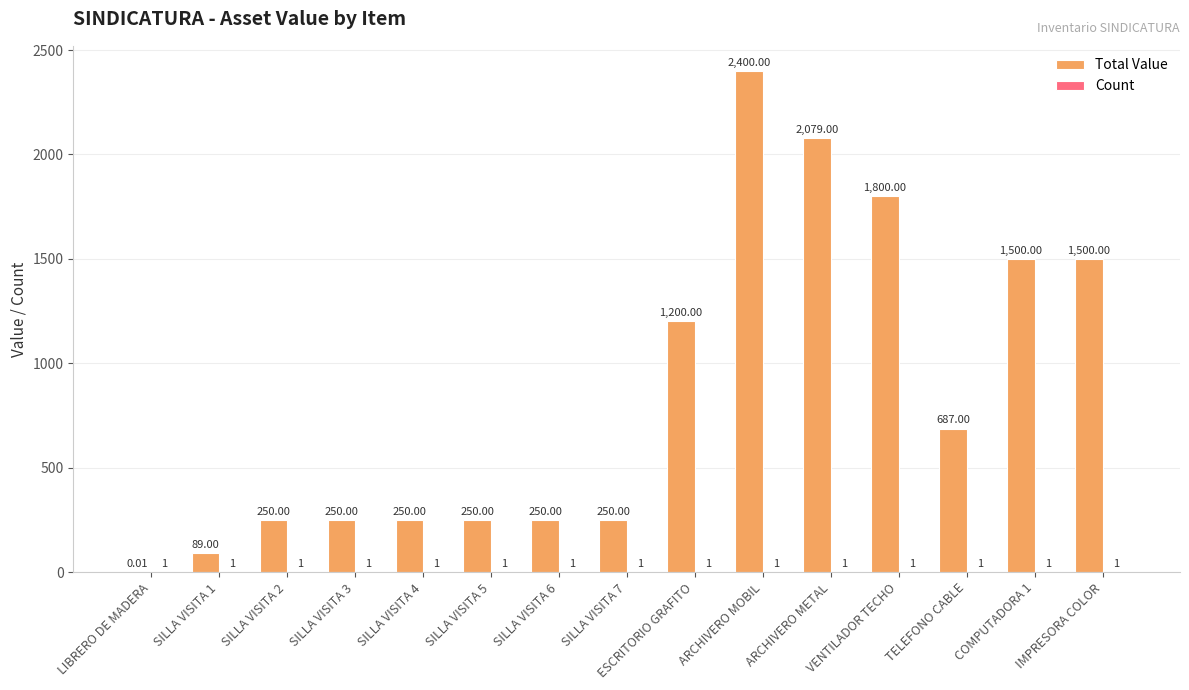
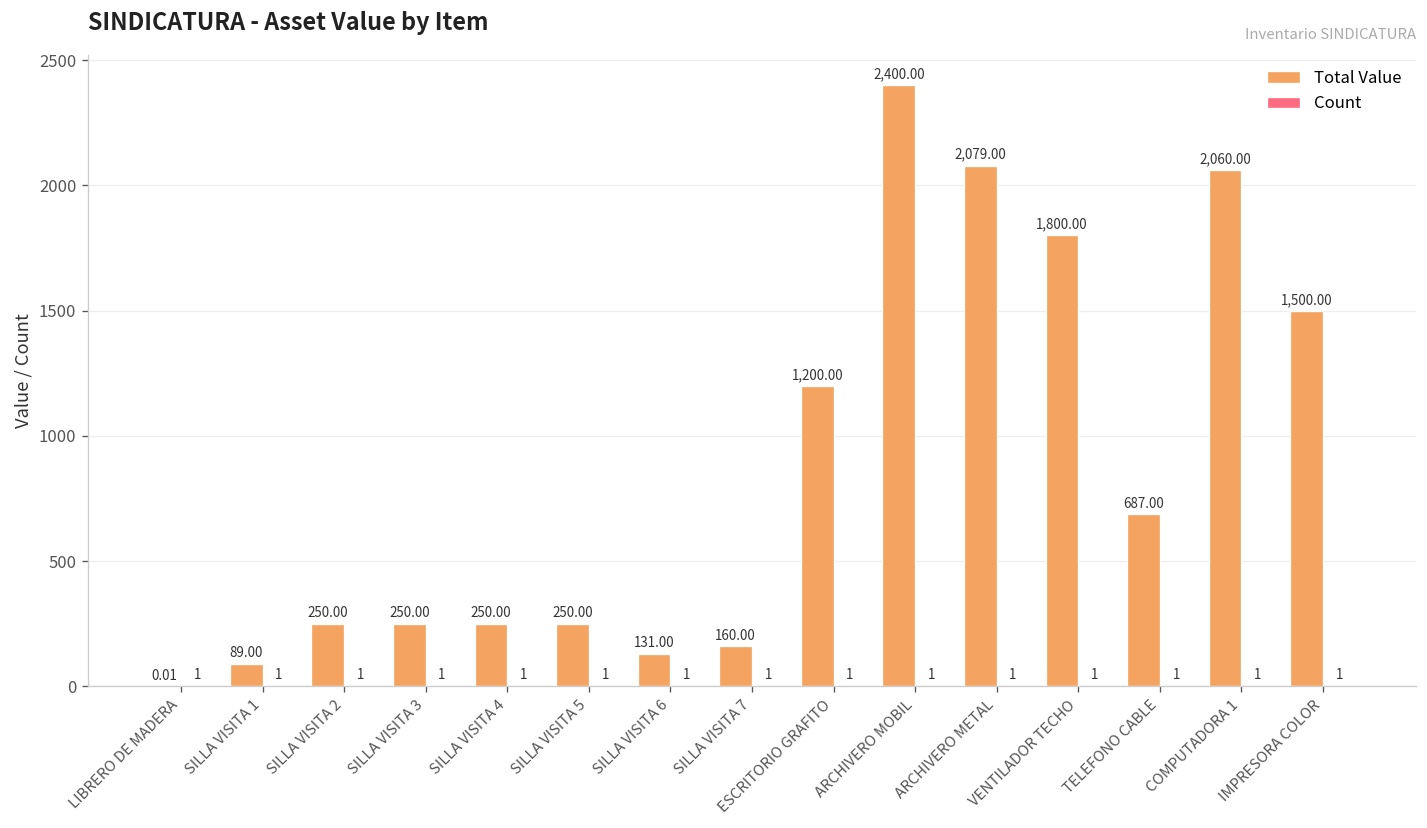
Total Value, SILLA VISITA 6: 250.00 -> 131.00
Total Value, SILLA VISITA 7: 250.00 -> 160.00
Total Value, COMPUTADORA 1: 1,500.00 -> 2,060.00
